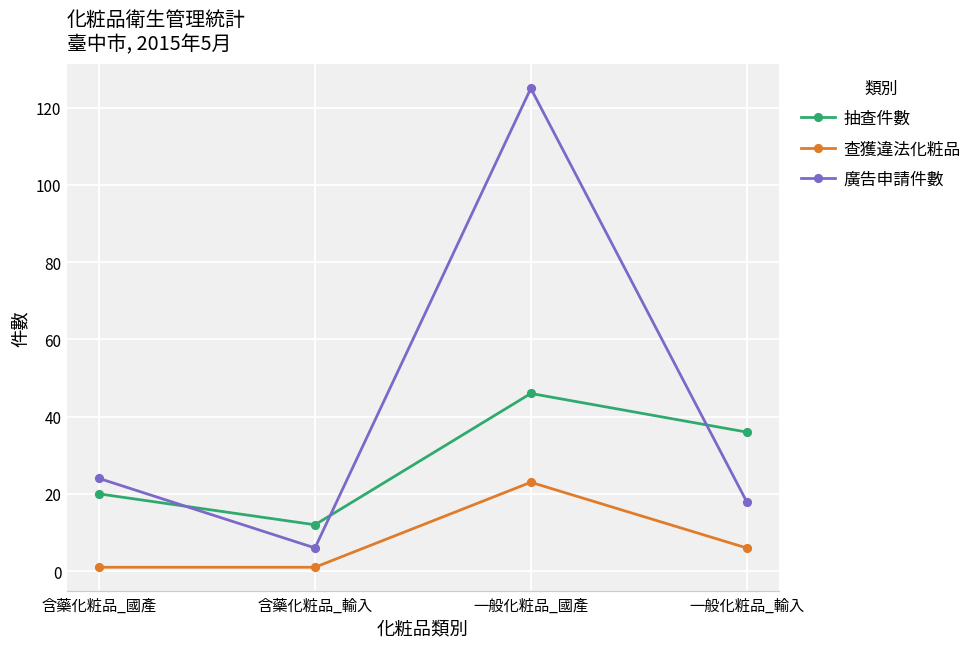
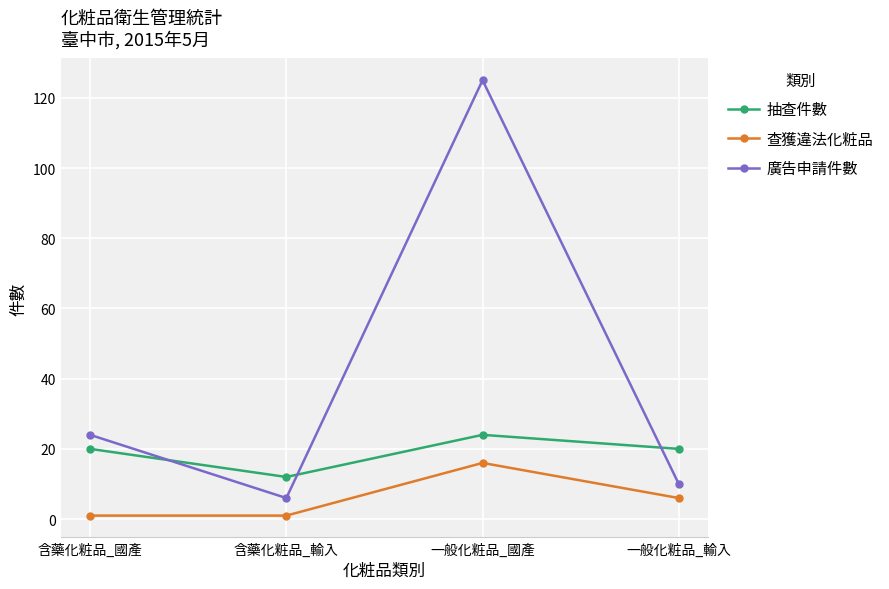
抽查件數, 一般化粧品_國產: 46 -> 24
查獲違法化粧品, 一般化粧品_國產: 23 -> 16
抽查件數, 一般化粧品_輸入: 36 -> 20
廣告申請件數, 一般化粧品_輸入: 18 -> 10
